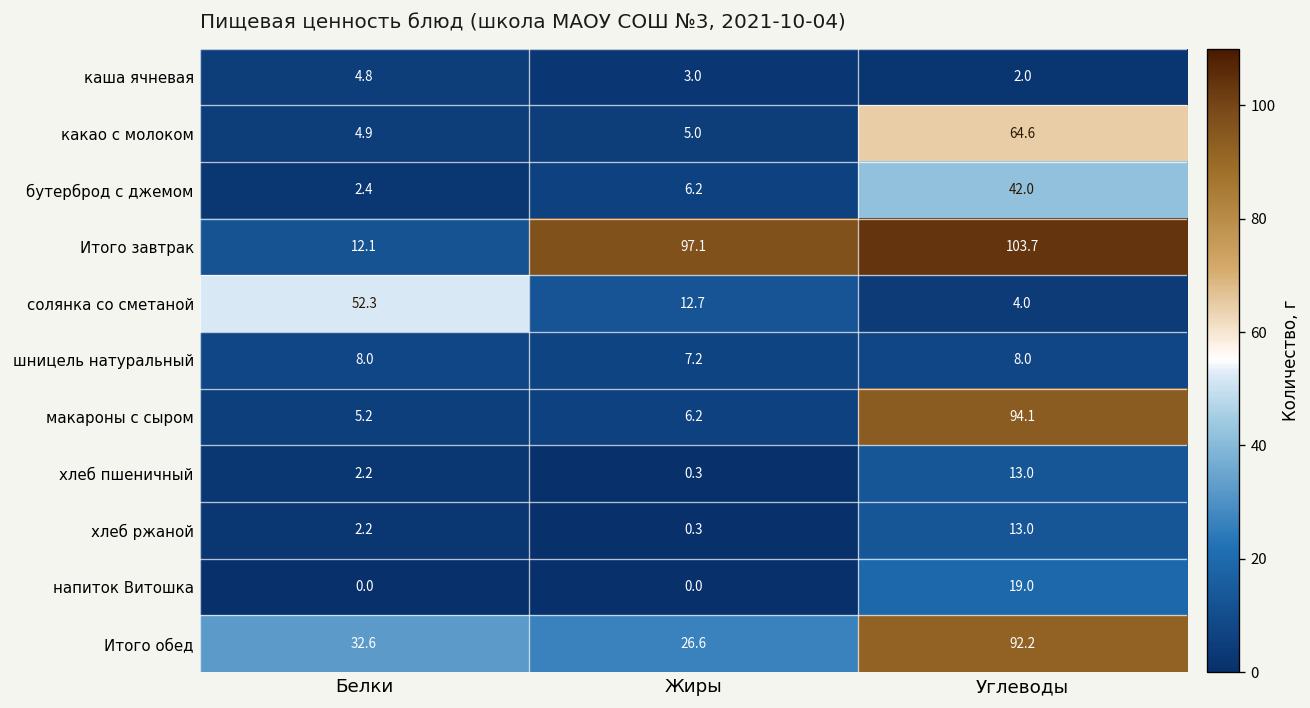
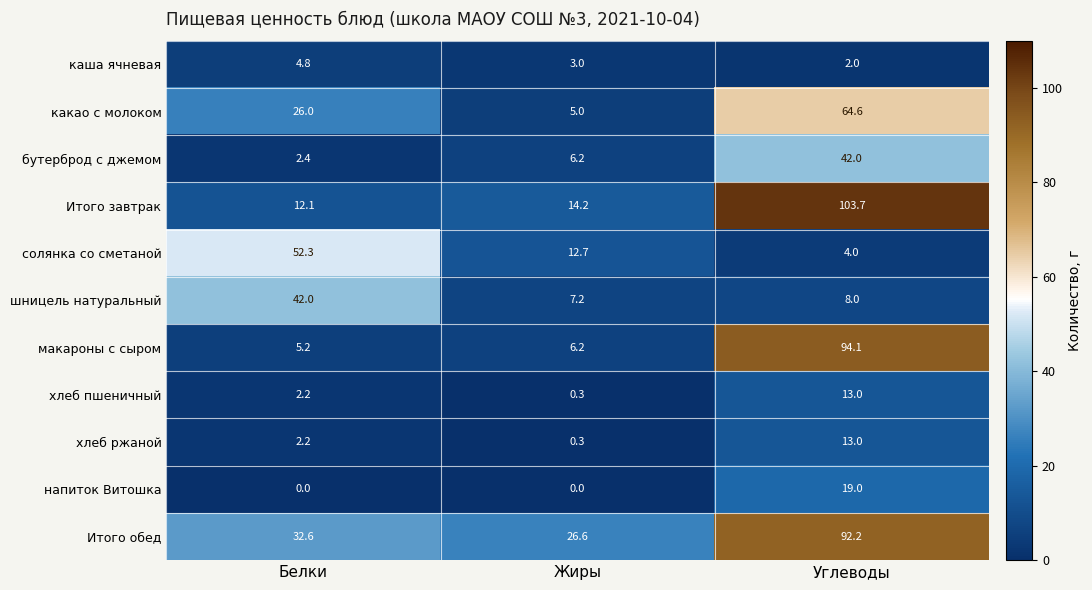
какао с молоком, Белки: 4.9 -> 26.0
Итого завтрак, Жиры: 97.1 -> 14.2
шницель натуральный, Белки: 8.0 -> 42.0
